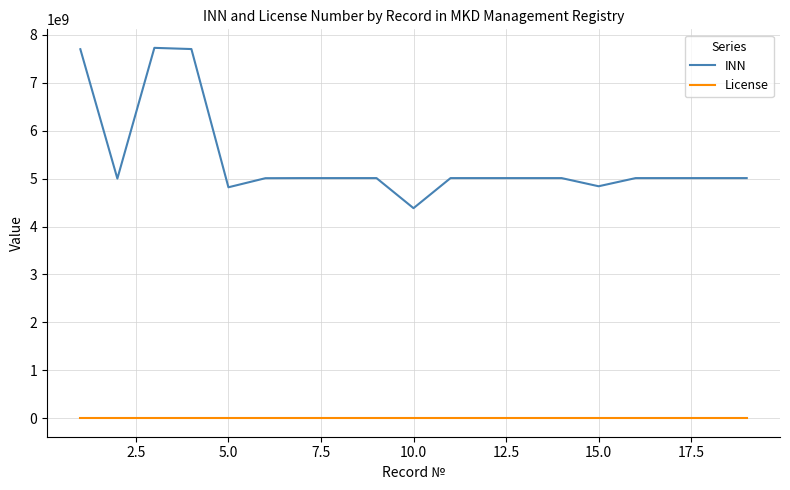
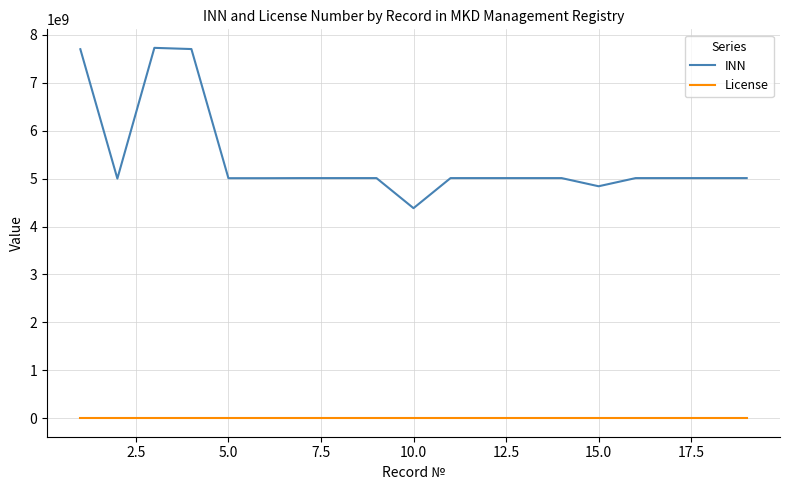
INN, 5.0: 4800000000 -> 5000000000
